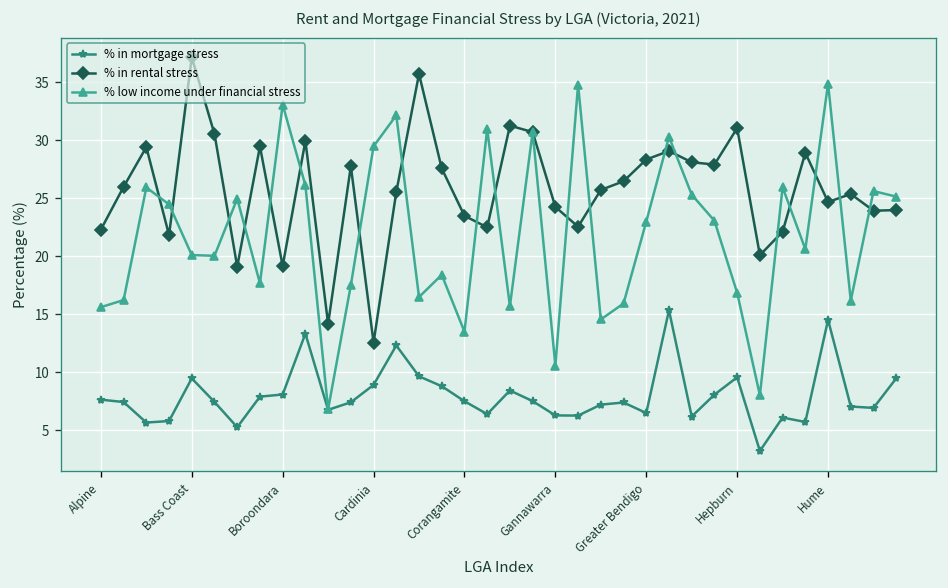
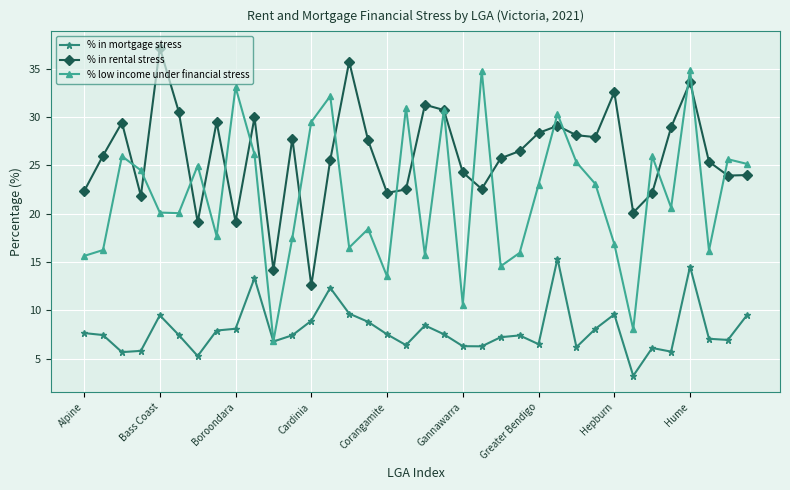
% in rental stress, Corangamite: 23 -> 22
% in rental stress, Hepburn: 31 -> 33
% in rental stress, Hume: 25 -> 34
